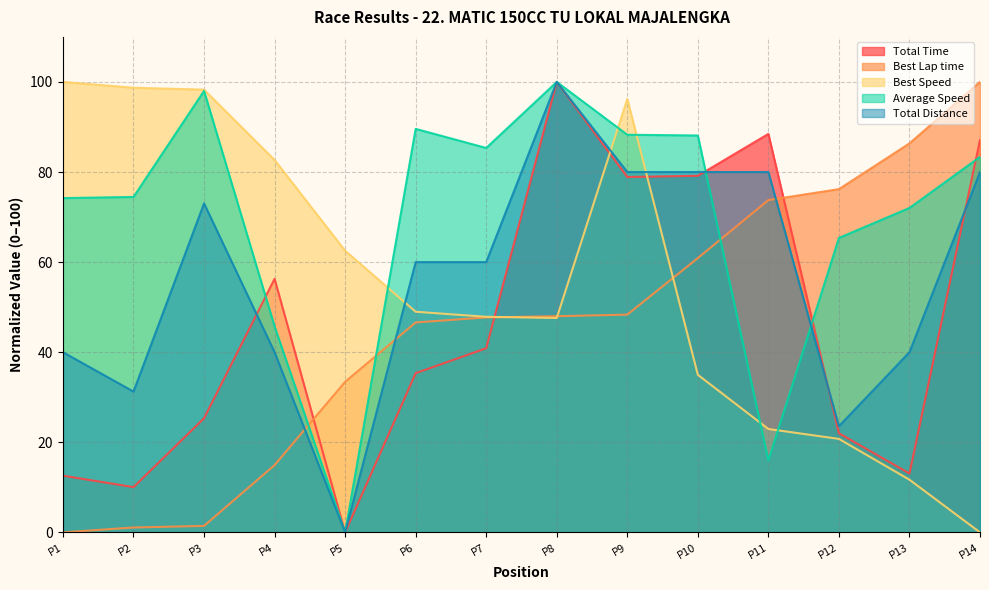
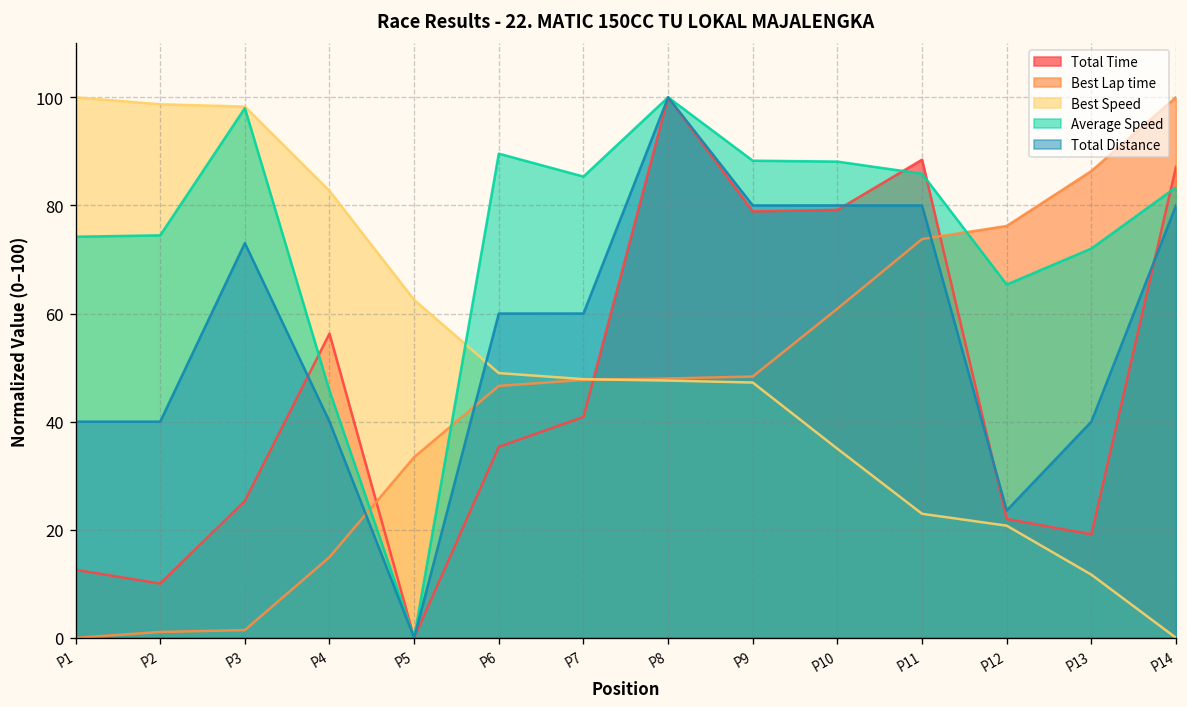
Total Distance, P2: 31 -> 40
Best Speed, P9: 96 -> 47
Average Speed, P11: 16 -> 86
Total Time, P13: 13 -> 19
